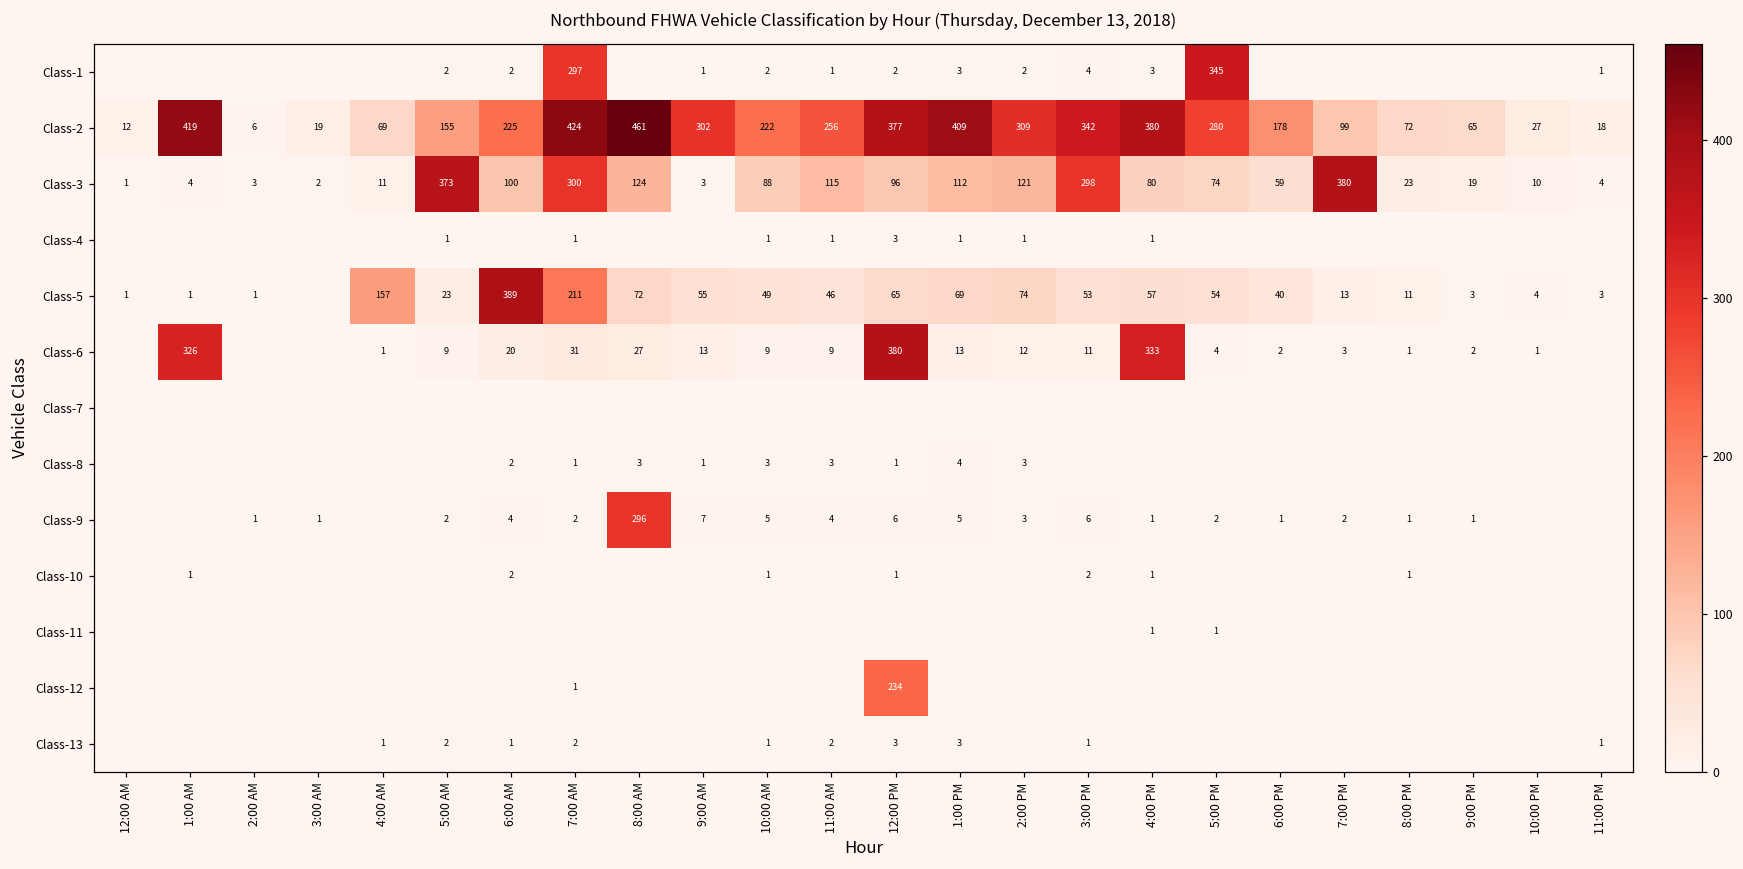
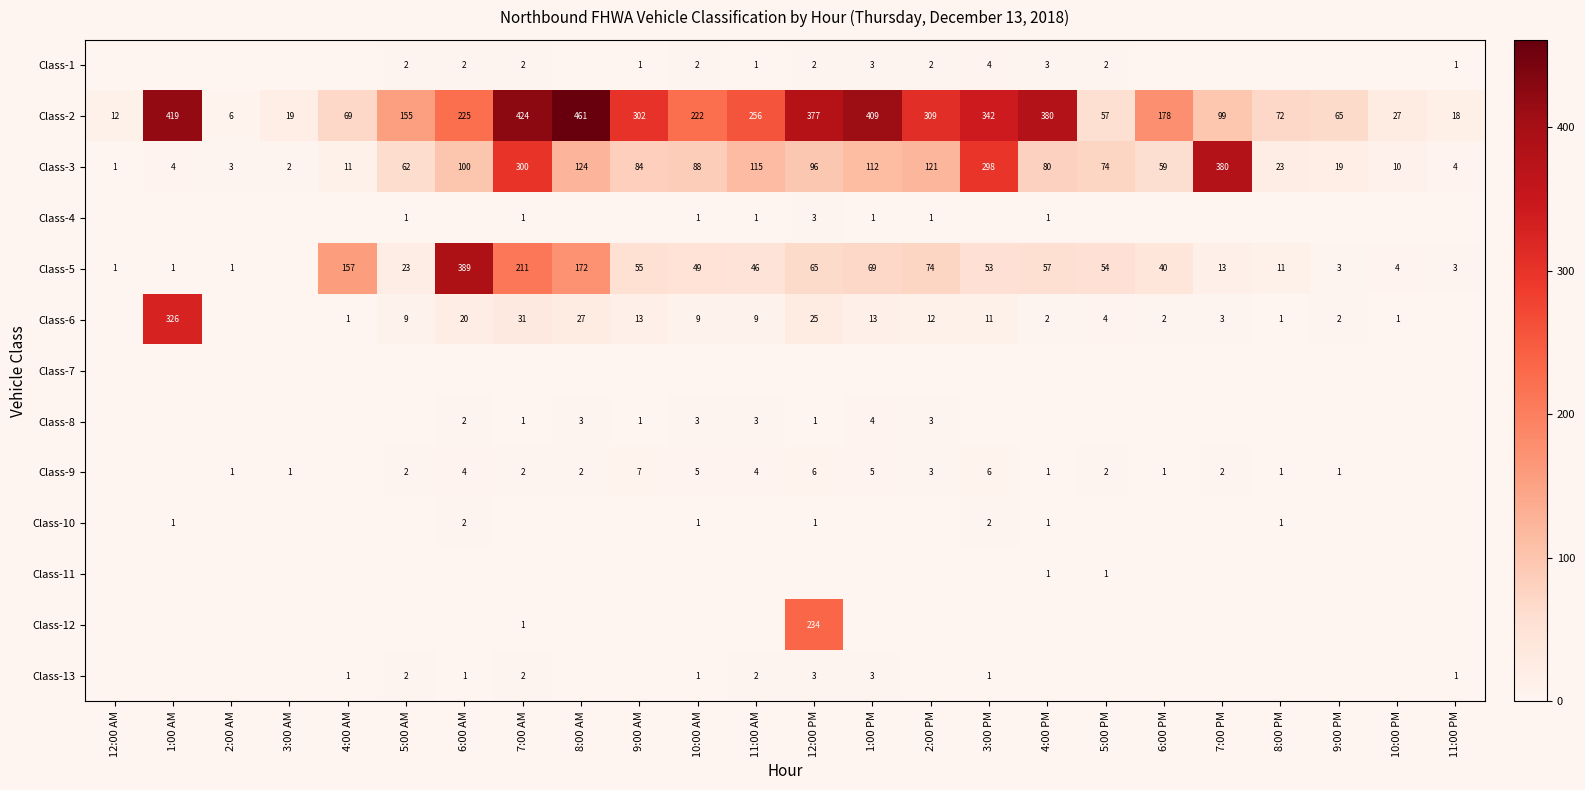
Class-1, 7:00 AM: 297 -> 2
Class-1, 5:00 PM: 345 -> 2
Class-2, 5:00 PM: 280 -> 57
Class-3, 5:00 AM: 373 -> 62
Class-3, 9:00 AM: 3 -> 84
Class-5, 8:00 AM: 72 -> 172
Class-6, 12:00 PM: 380 -> 25
Class-6, 4:00 PM: 333 -> 2
Class-9, 8:00 AM: 296 -> 2
